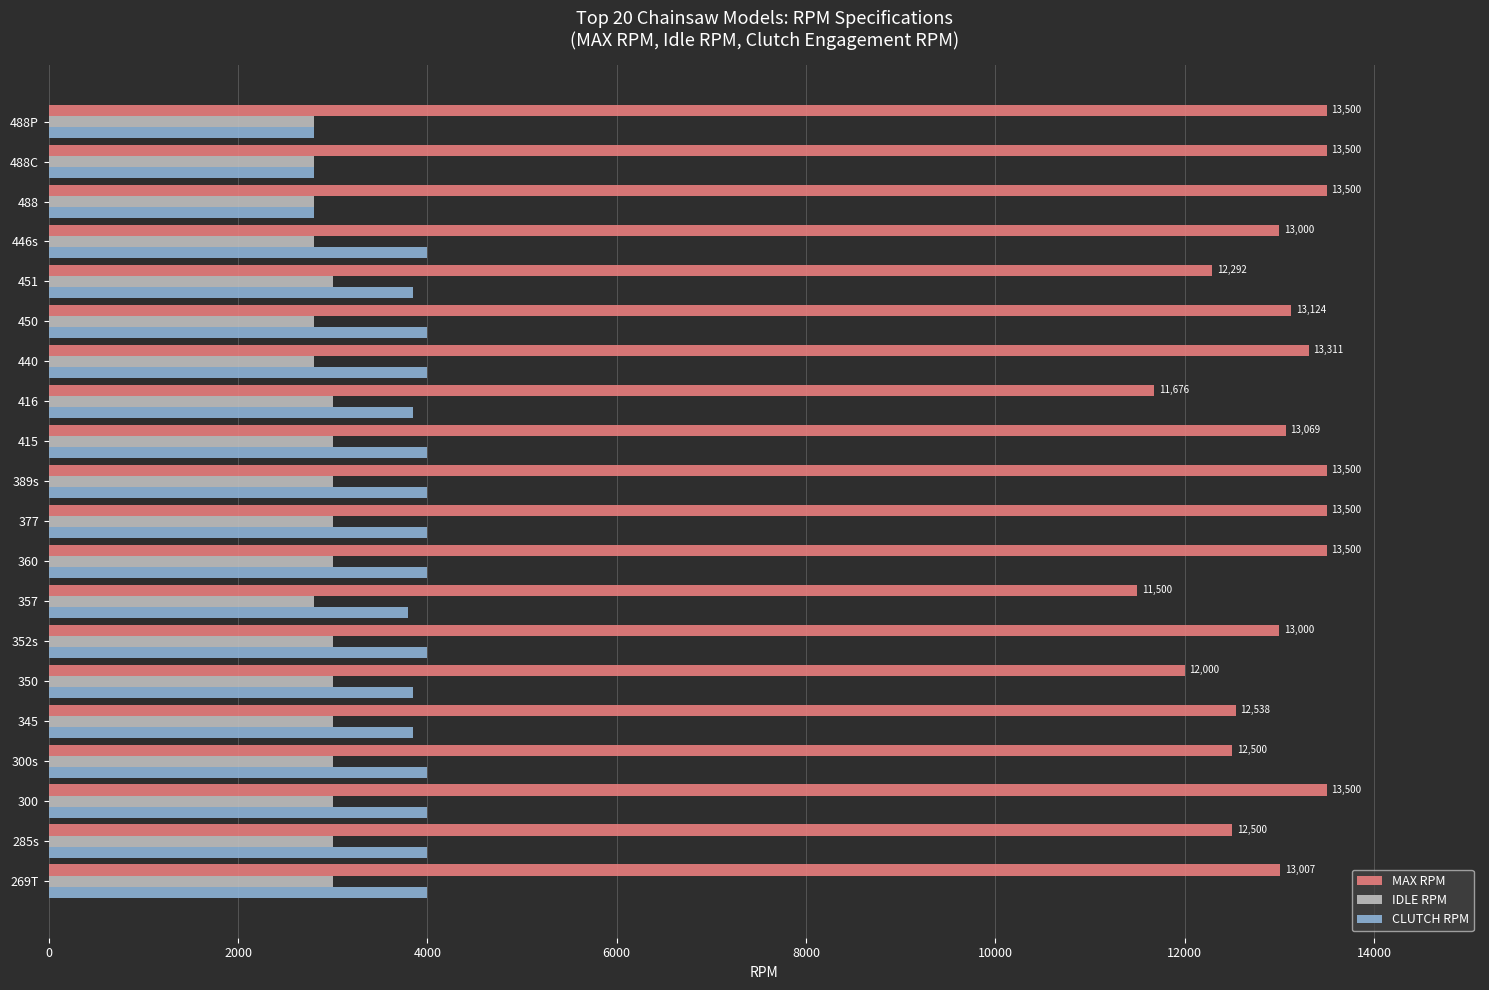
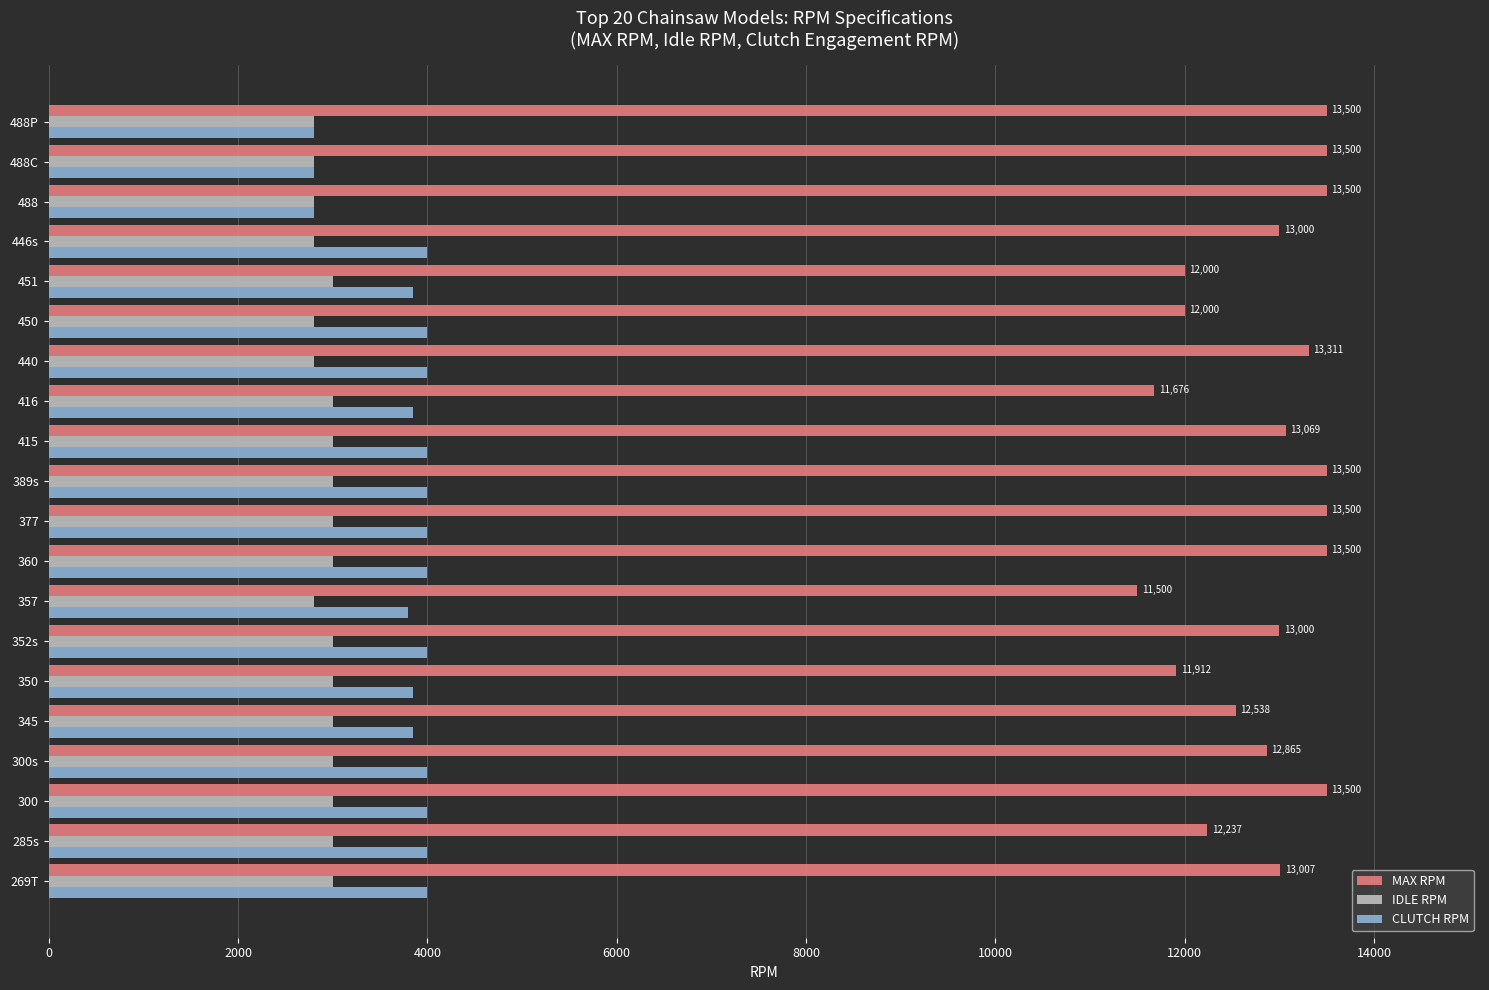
MAX RPM, 451: 12,292 -> 12,000
MAX RPM, 450: 13,124 -> 12,000
MAX RPM, 350: 12,000 -> 11,912
MAX RPM, 300s: 12,500 -> 12,865
MAX RPM, 285s: 12,500 -> 12,237
